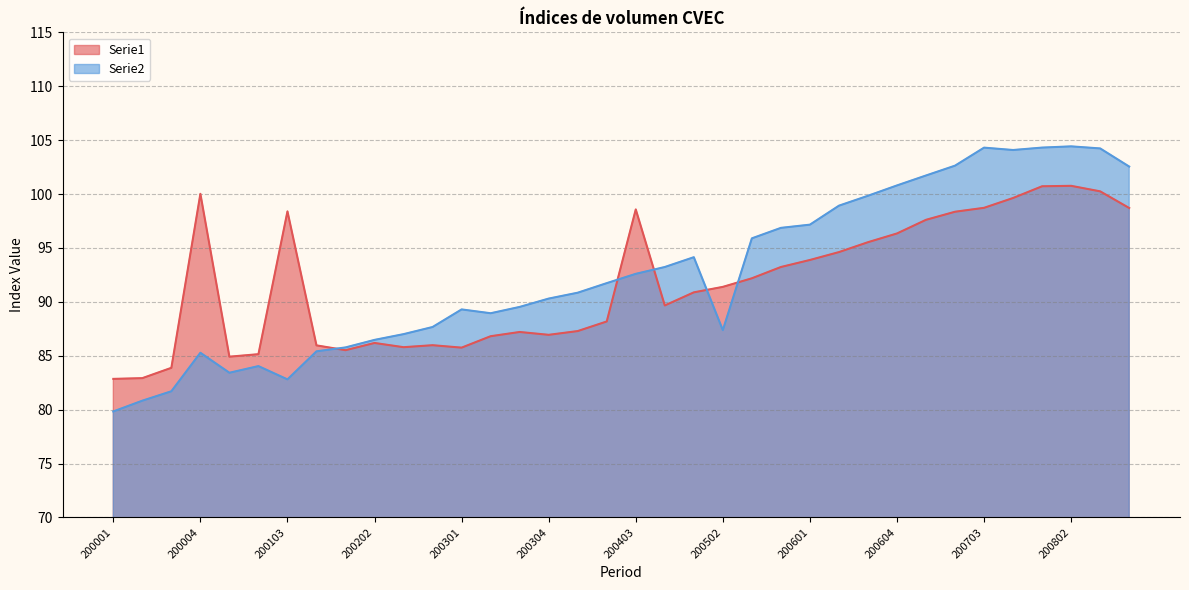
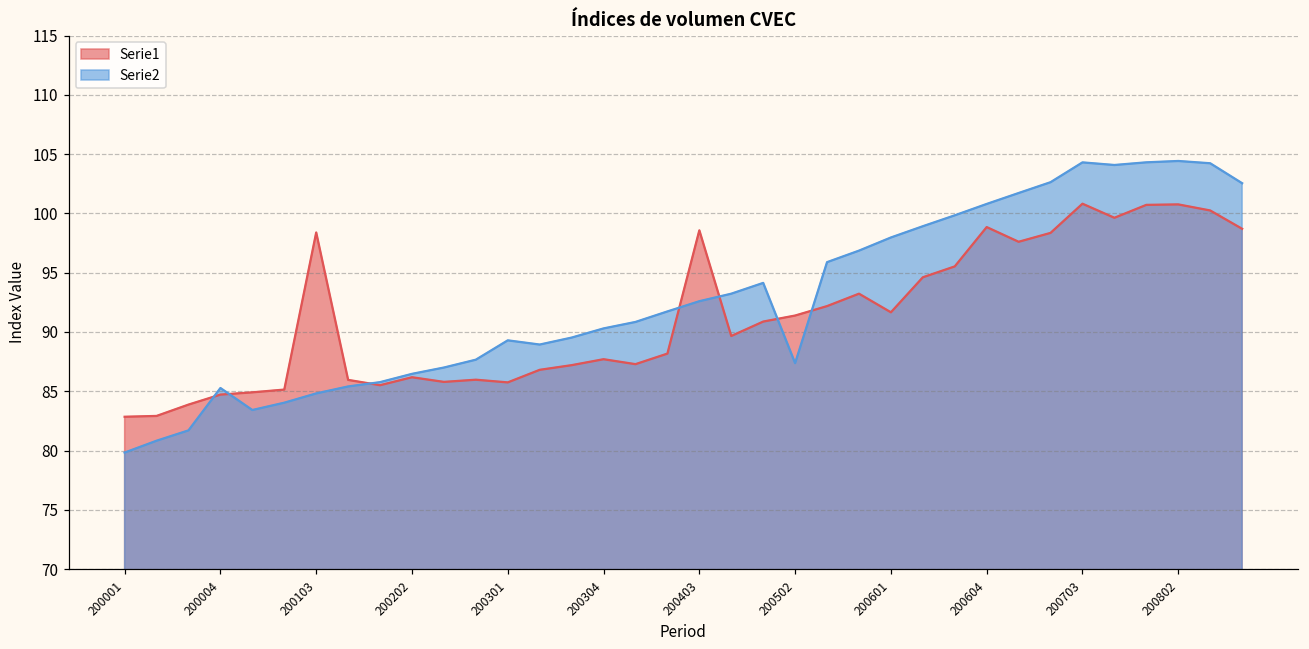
Serie1, 200004: 100.0 -> 84.7
Serie2, 200103: 82.8 -> 84.8
Serie1, 200304: 86.9 -> 87.7
Serie1, 200601: 93.9 -> 91.7
Serie2, 200601: 97.2 -> 98.0
Serie1, 200604: 96.3 -> 98.8
Serie1, 200703: 98.7 -> 100.8
